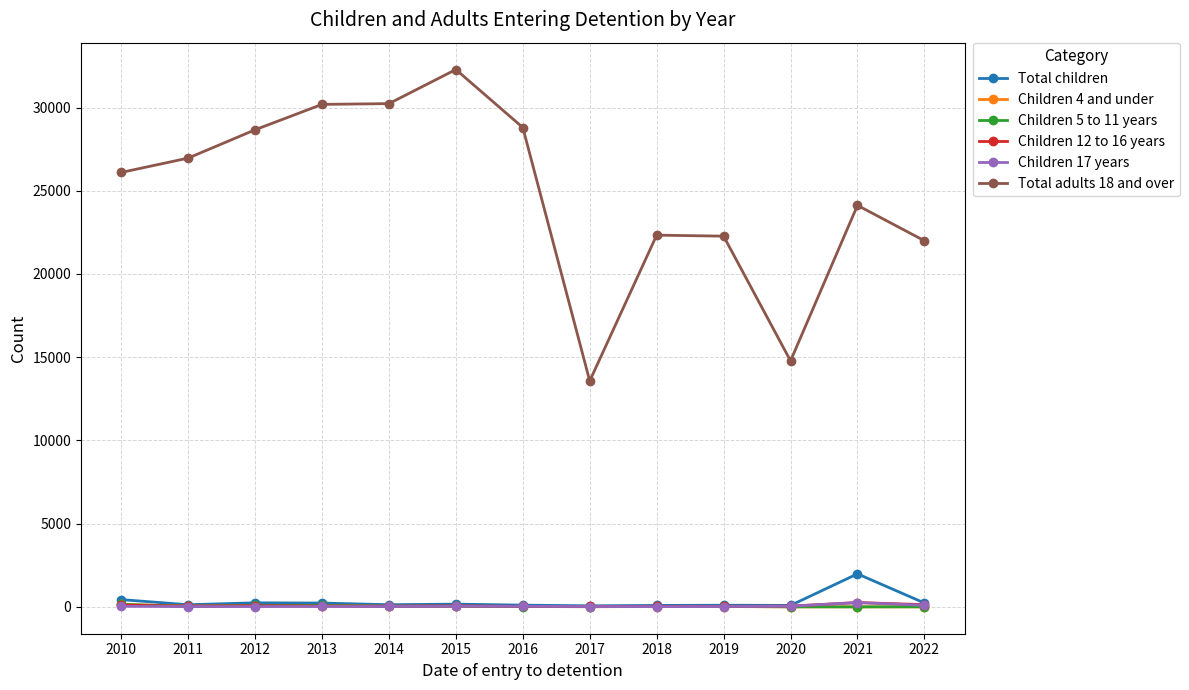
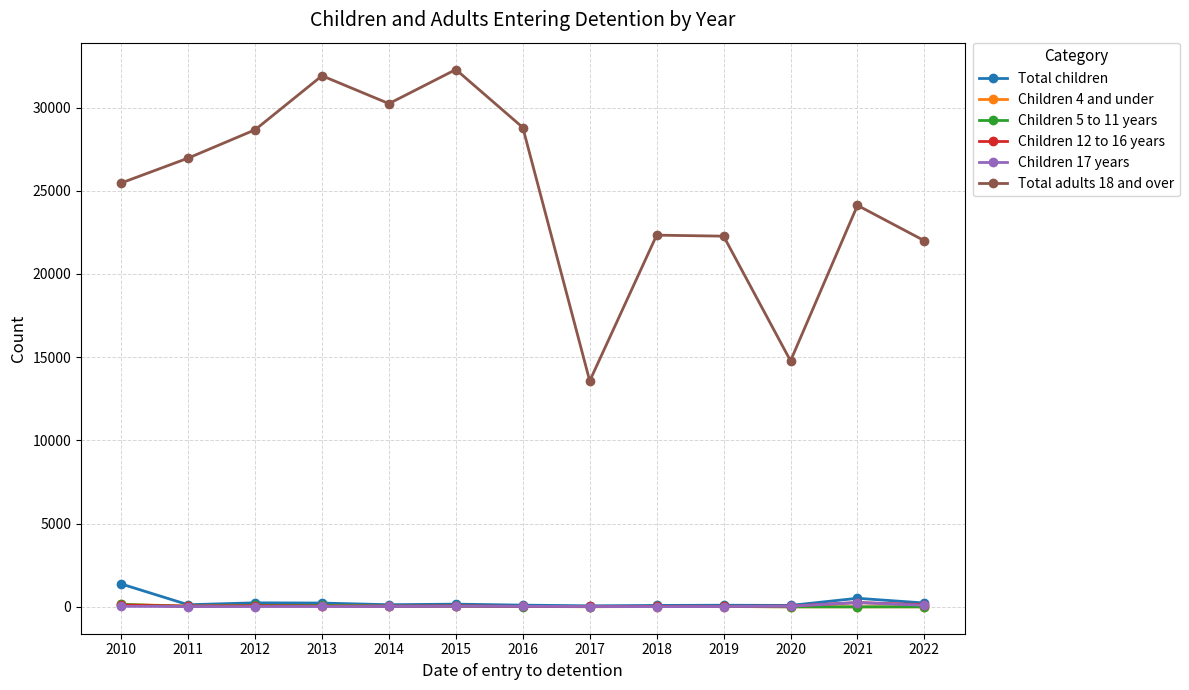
Total children, 2010: 400 -> 1400
Total adults 18 and over, 2010: 26100 -> 25500
Total adults 18 and over, 2013: 30200 -> 31900
Total children, 2021: 2000 -> 500
